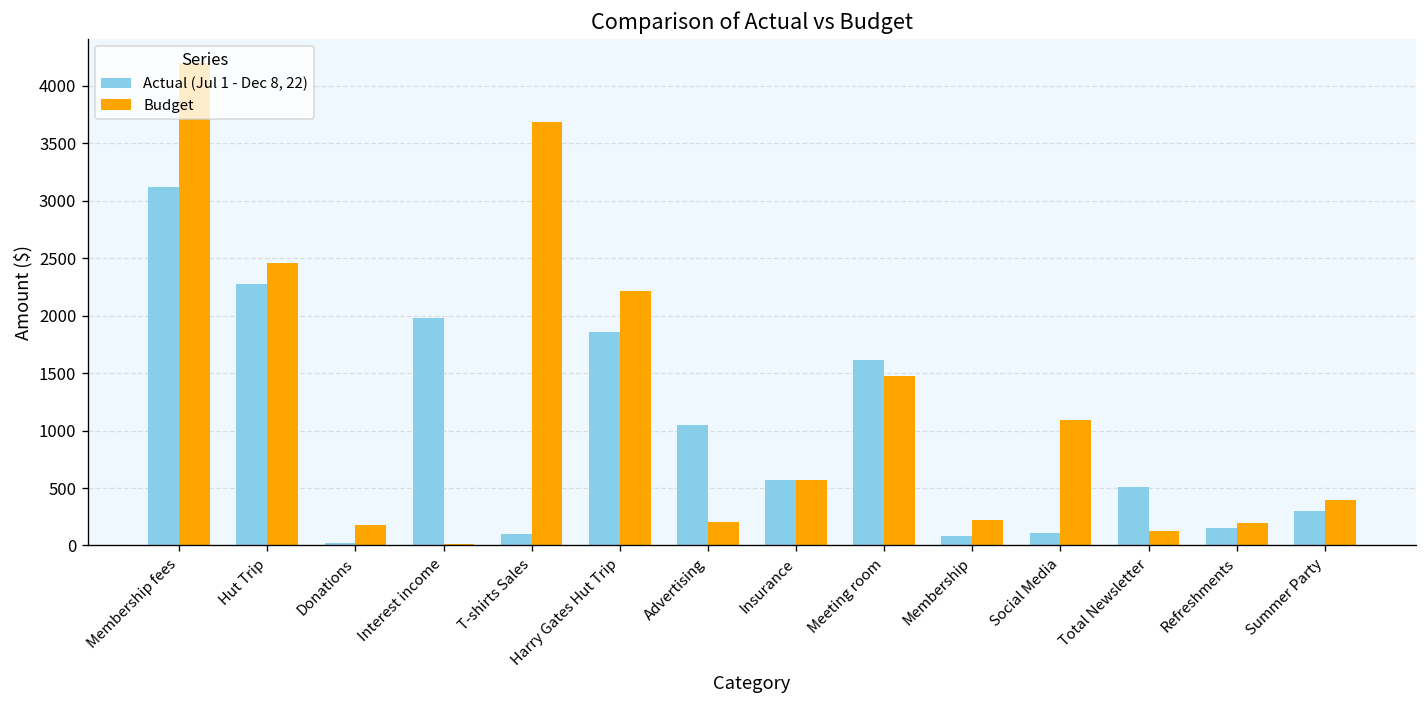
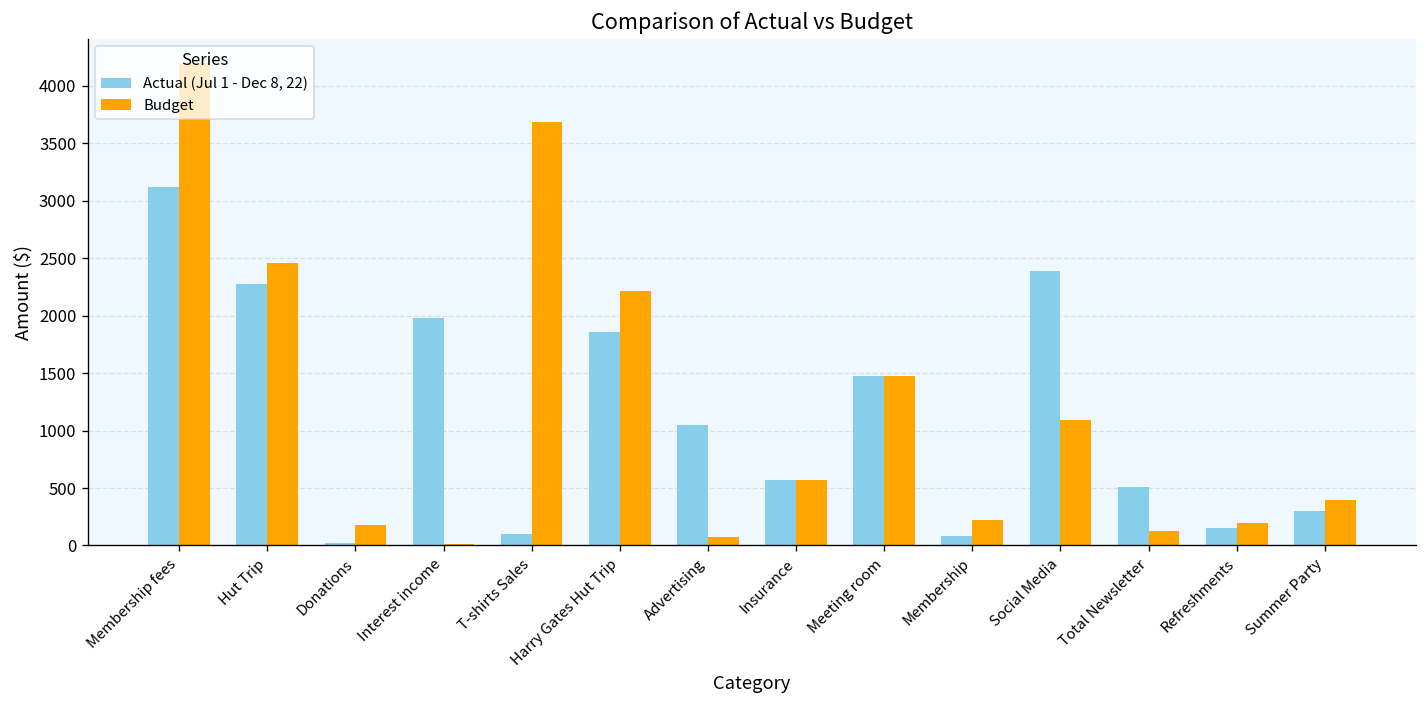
Budget, Advertising: 200 -> 100
Actual (Jul 1 - Dec 8, 22), Meeting room: 1600 -> 1500
Actual (Jul 1 - Dec 8, 22), Social Media: 100 -> 2400
